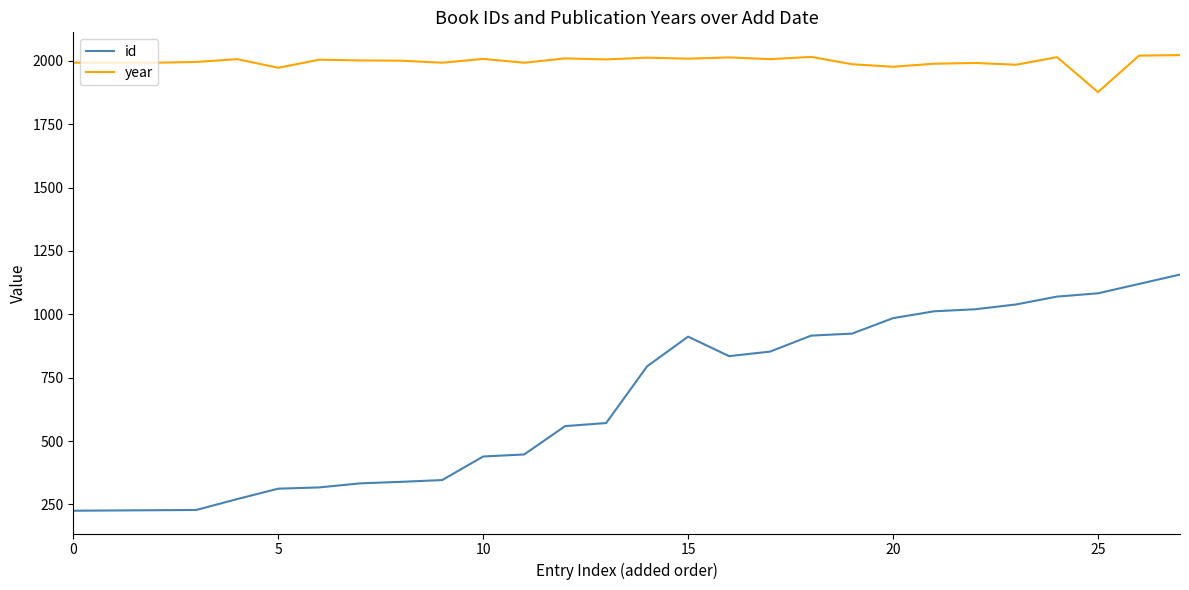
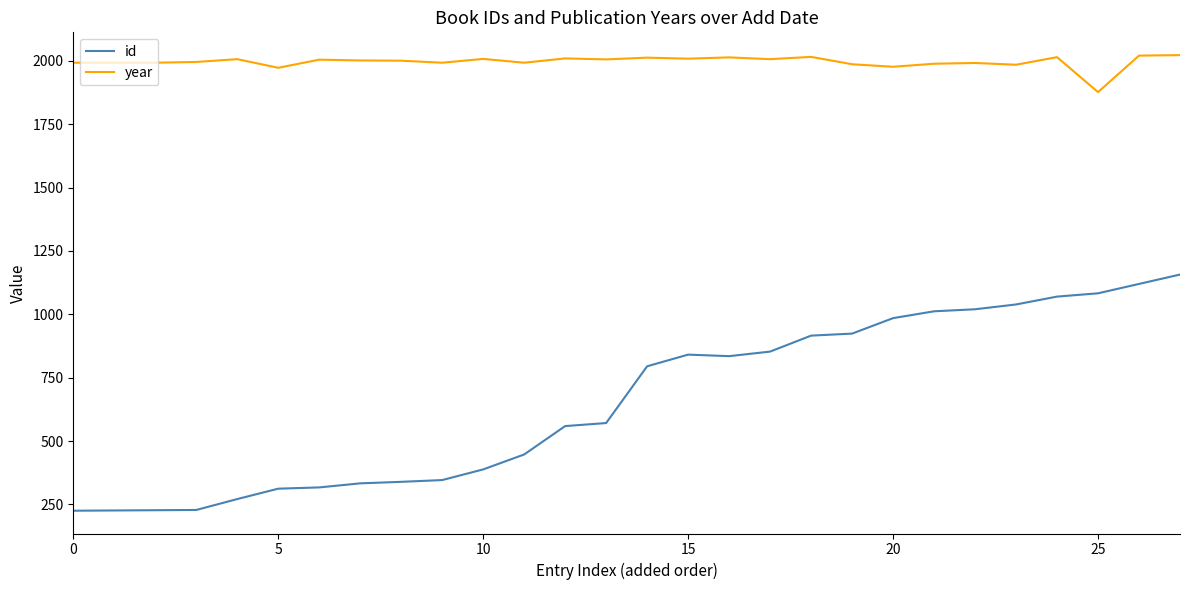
id, 10: 440 -> 390
id, 15: 910 -> 840
